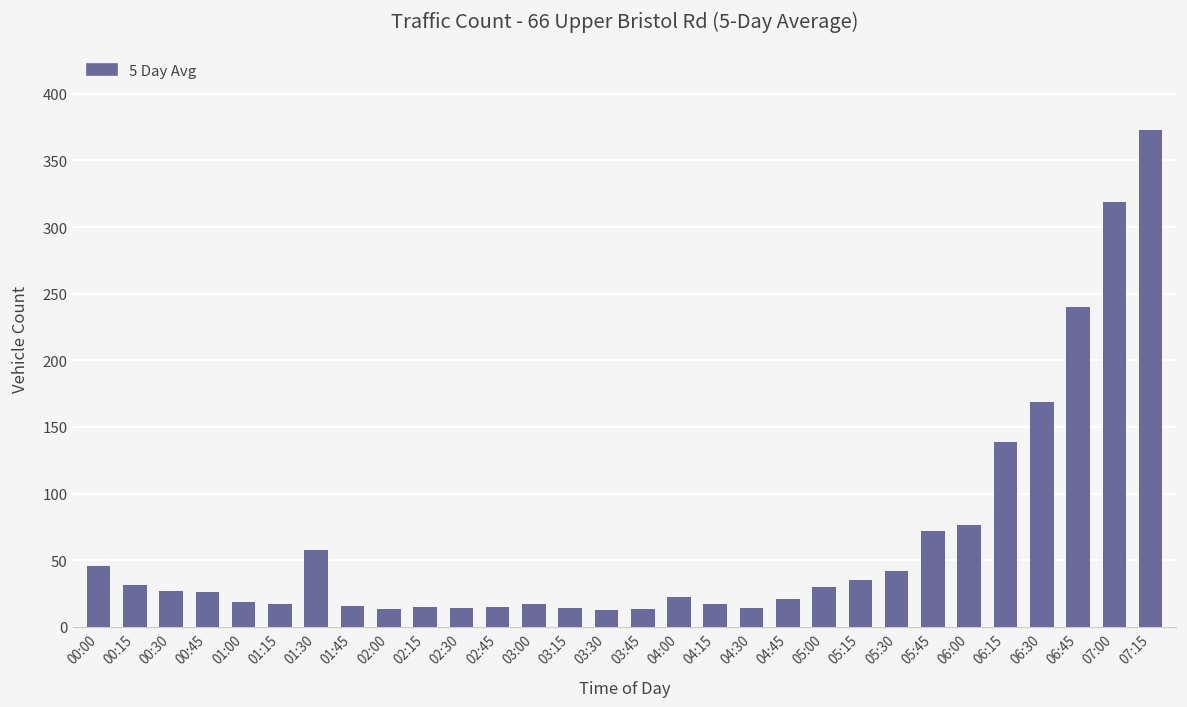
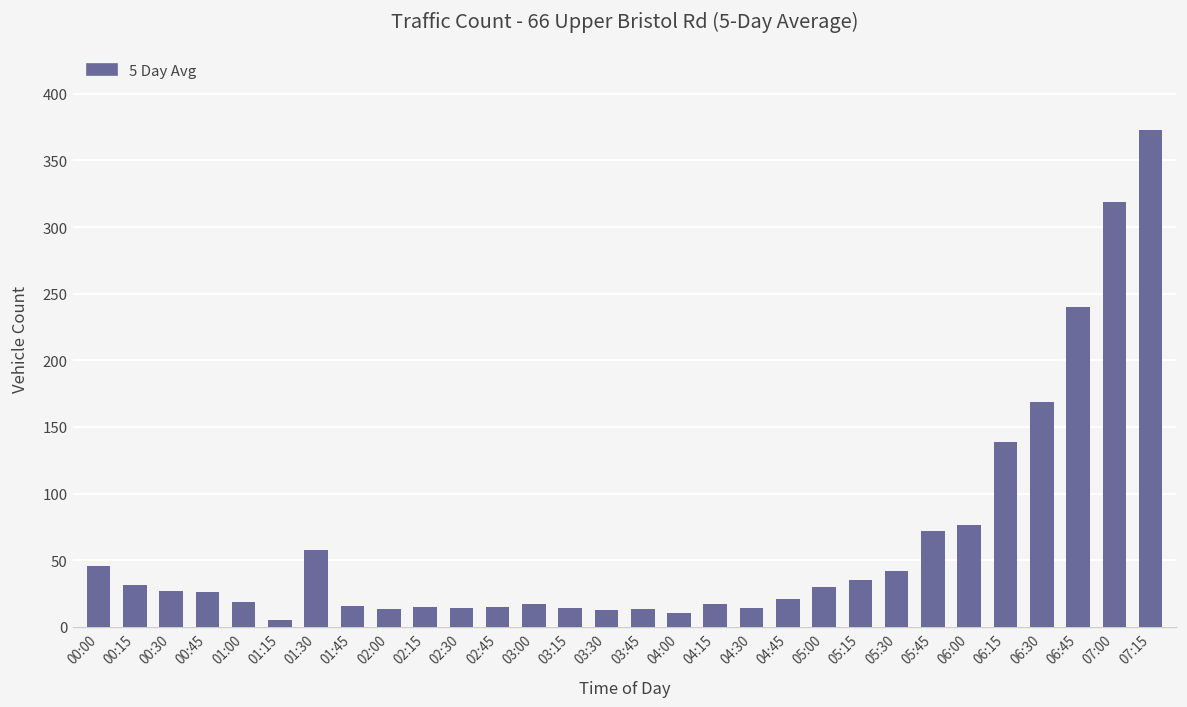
01:15: 17 -> 5
04:00: 22 -> 10
